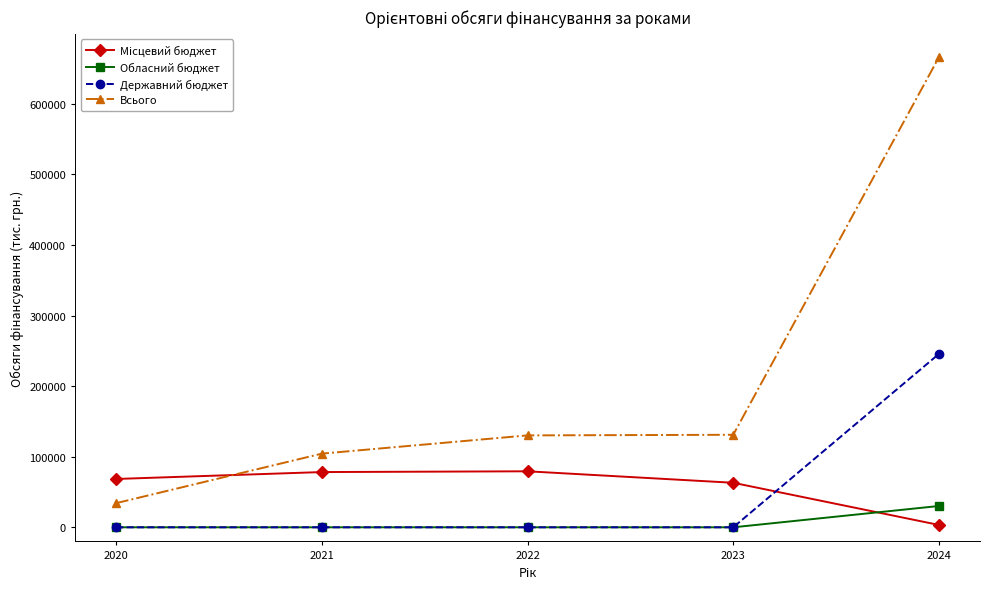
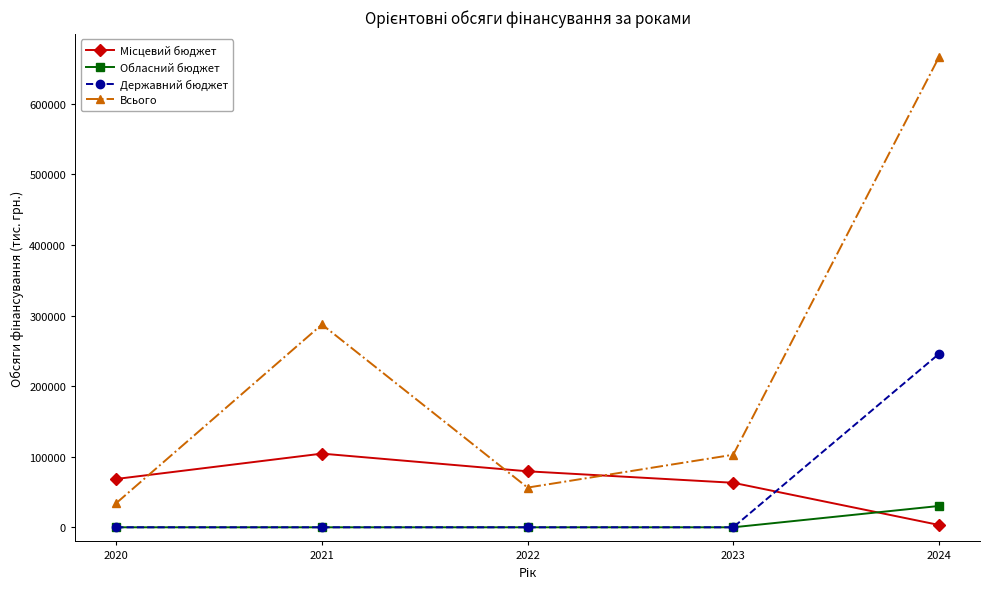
Місцевий бюджет, 2021: 80000 -> 100000
Всього, 2021: 100000 -> 290000
Всього, 2022: 130000 -> 60000
Всього, 2023: 130000 -> 100000
